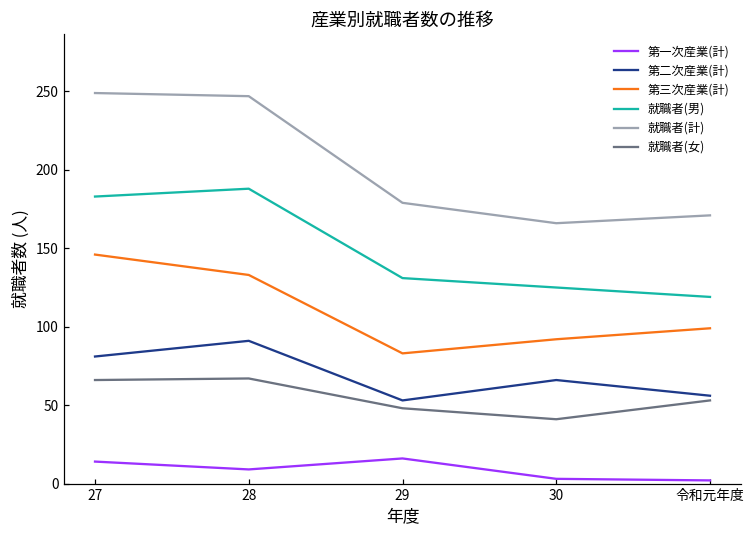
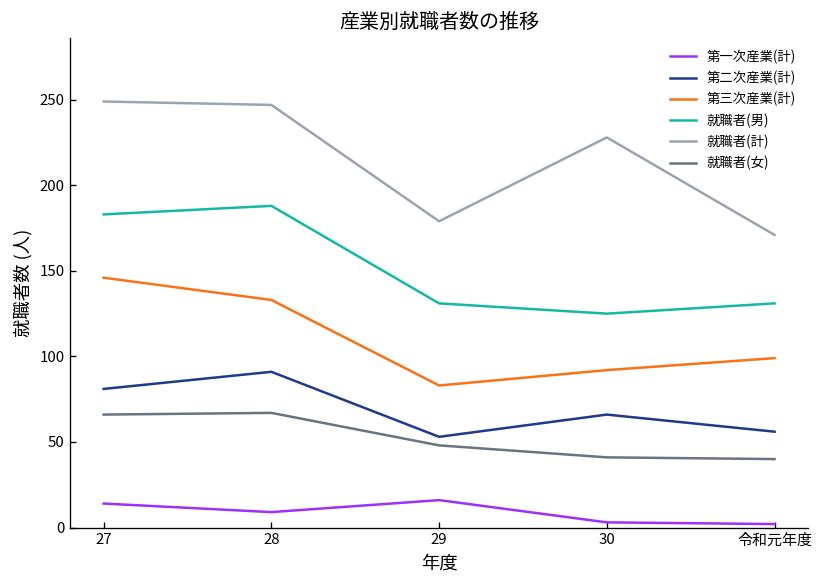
就職者(計), 30: 166 -> 228
就職者(男), 令和元年度: 119 -> 131
就職者(女), 令和元年度: 53 -> 40
